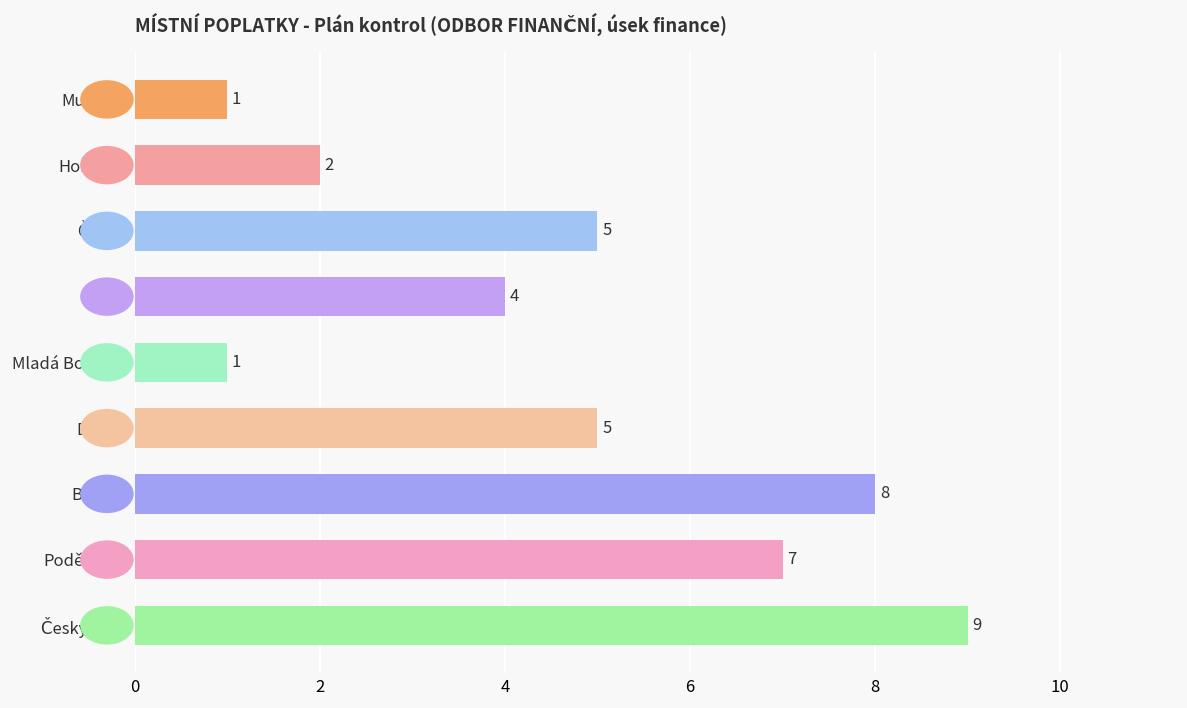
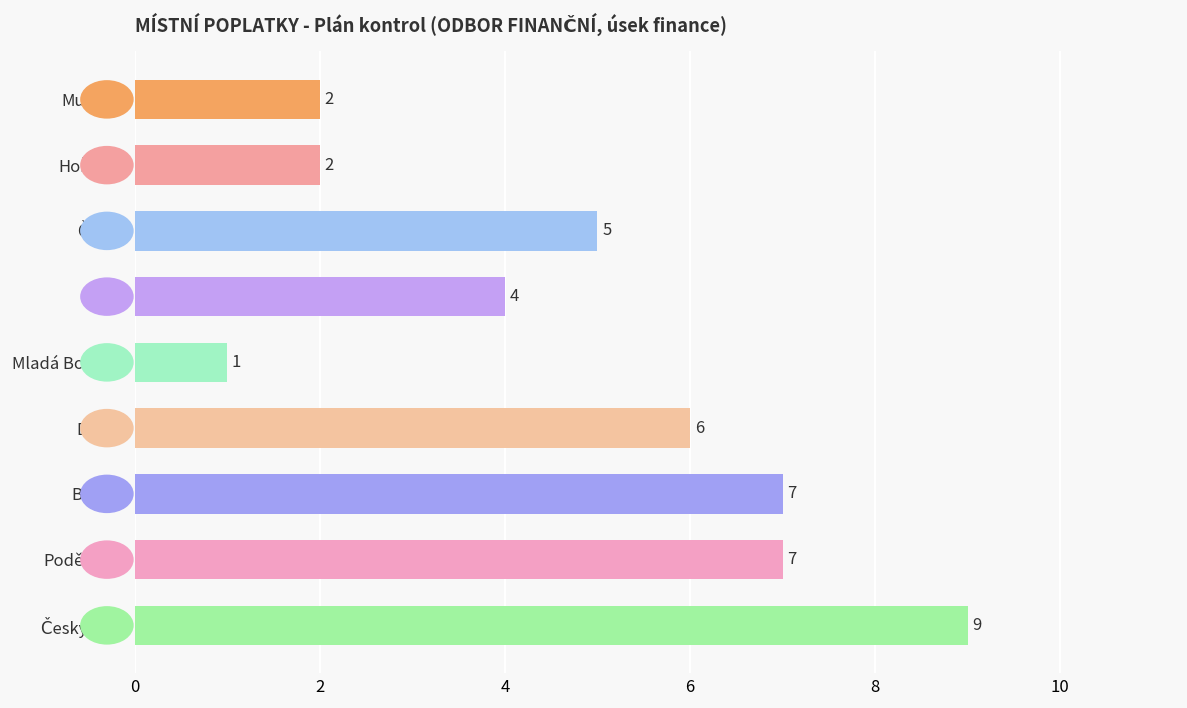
Mukařov: 1 -> 2
Dobříš: 5 -> 6
Beroun: 8 -> 7
